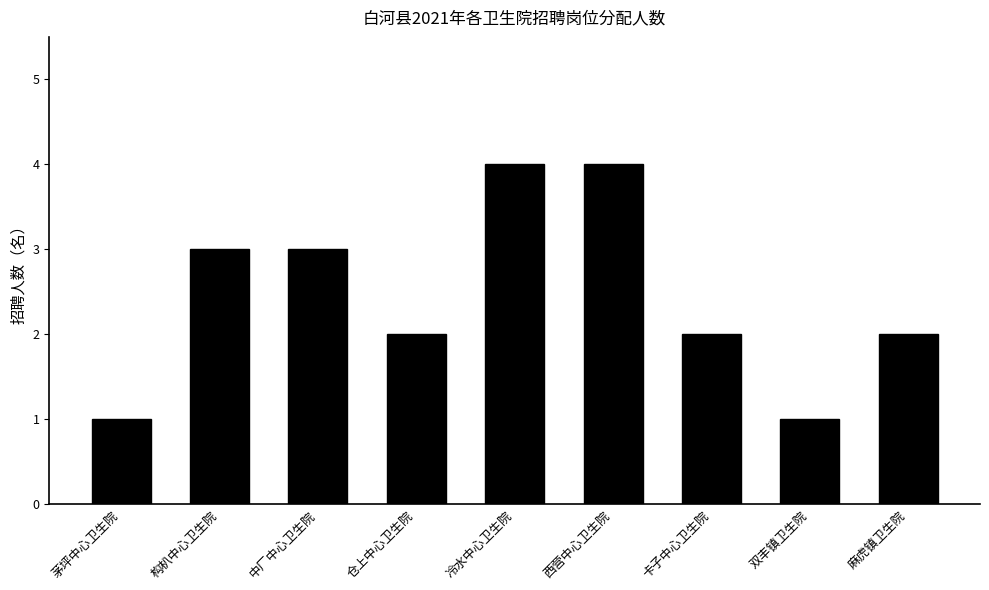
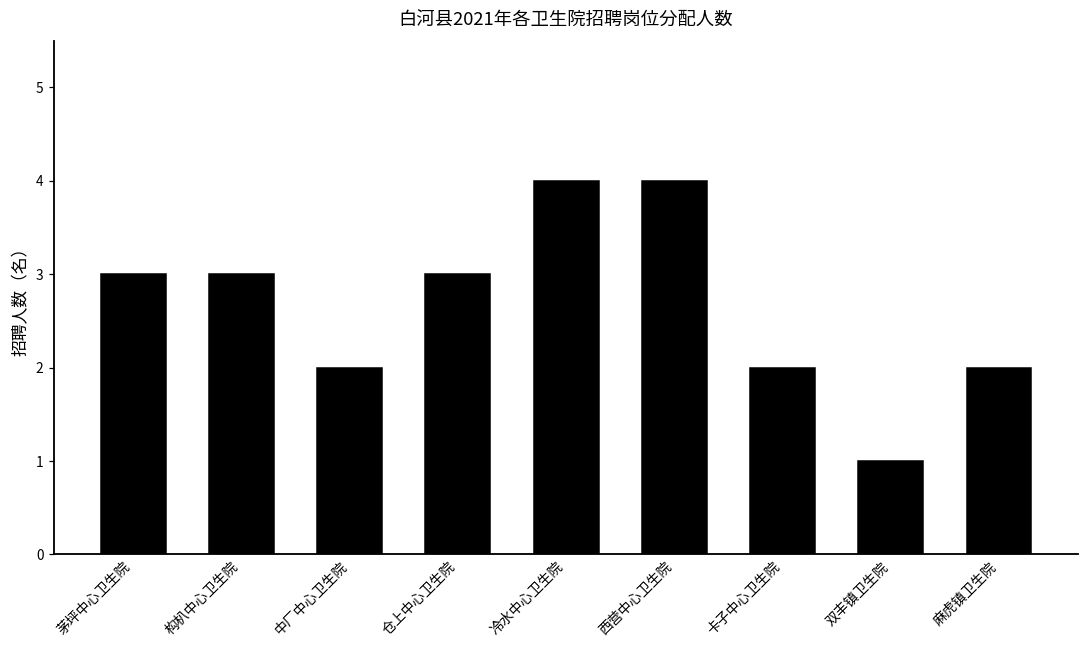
茅坪中心卫生院: 1 -> 3
中厂中心卫生院: 3 -> 2
仓上中心卫生院: 2 -> 3
